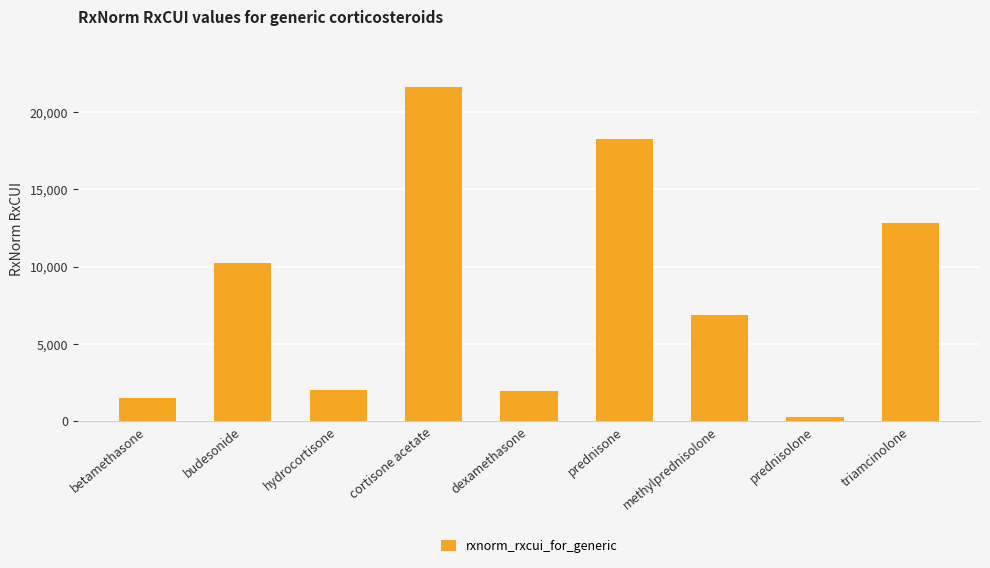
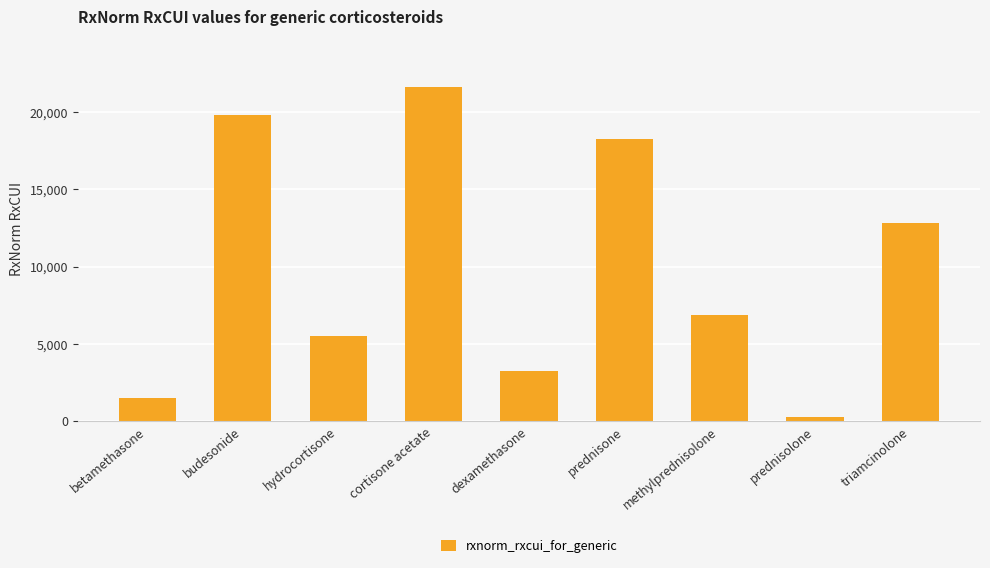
budesonide: 10,300 -> 19,800
hydrocortisone: 2,000 -> 5,500
dexamethasone: 1,900 -> 3,300
